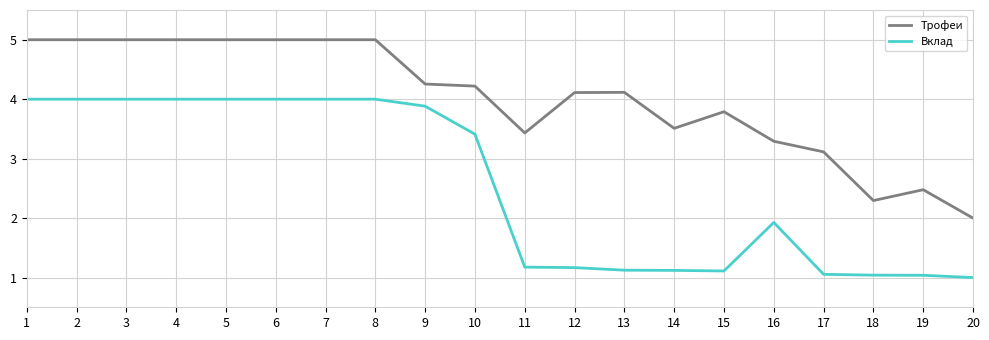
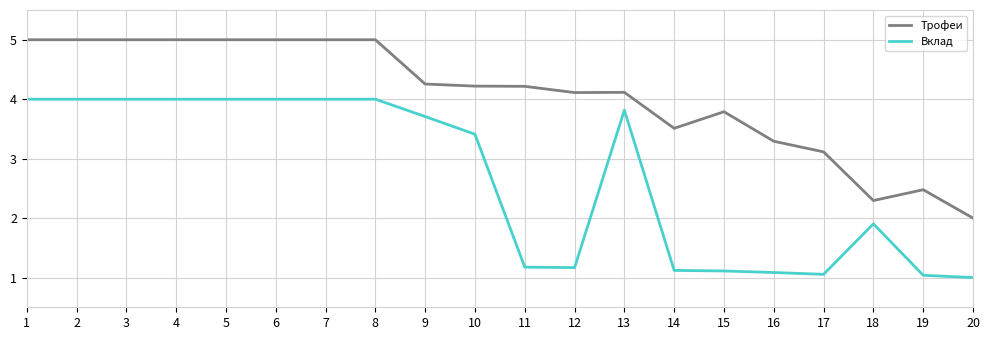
Вклад, 9: 3.9 -> 3.7
Трофеи, 11: 3.4 -> 4.2
Вклад, 13: 1.1 -> 3.8
Вклад, 16: 1.9 -> 1.1
Вклад, 18: 1.0 -> 1.9
